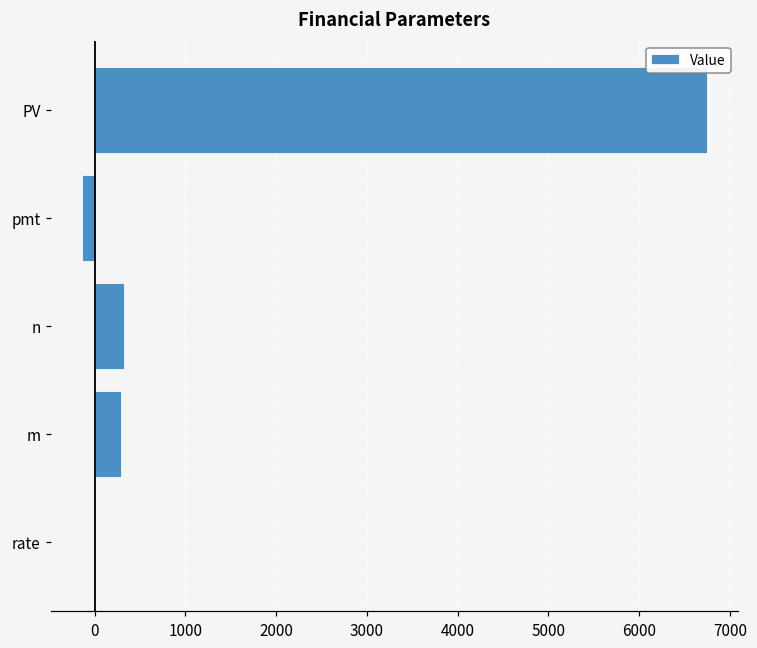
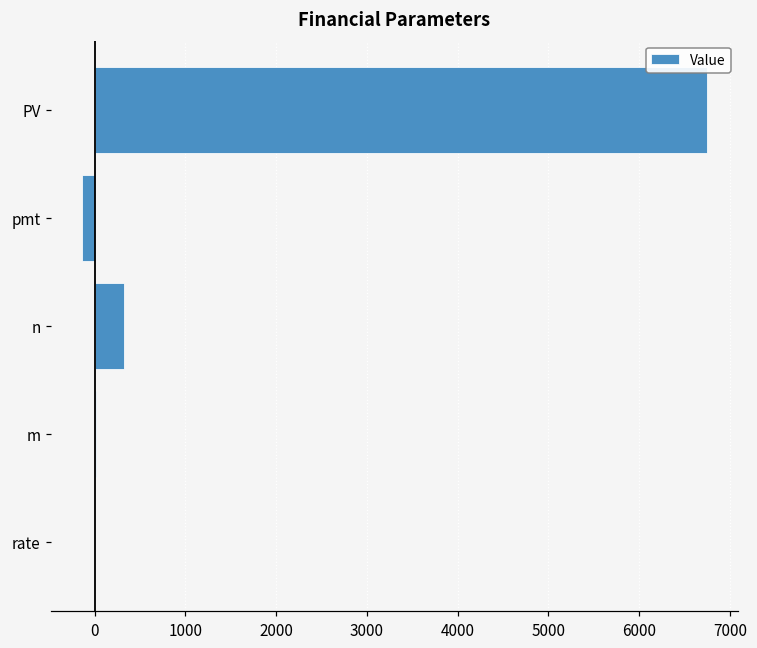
m: 300 -> 0
